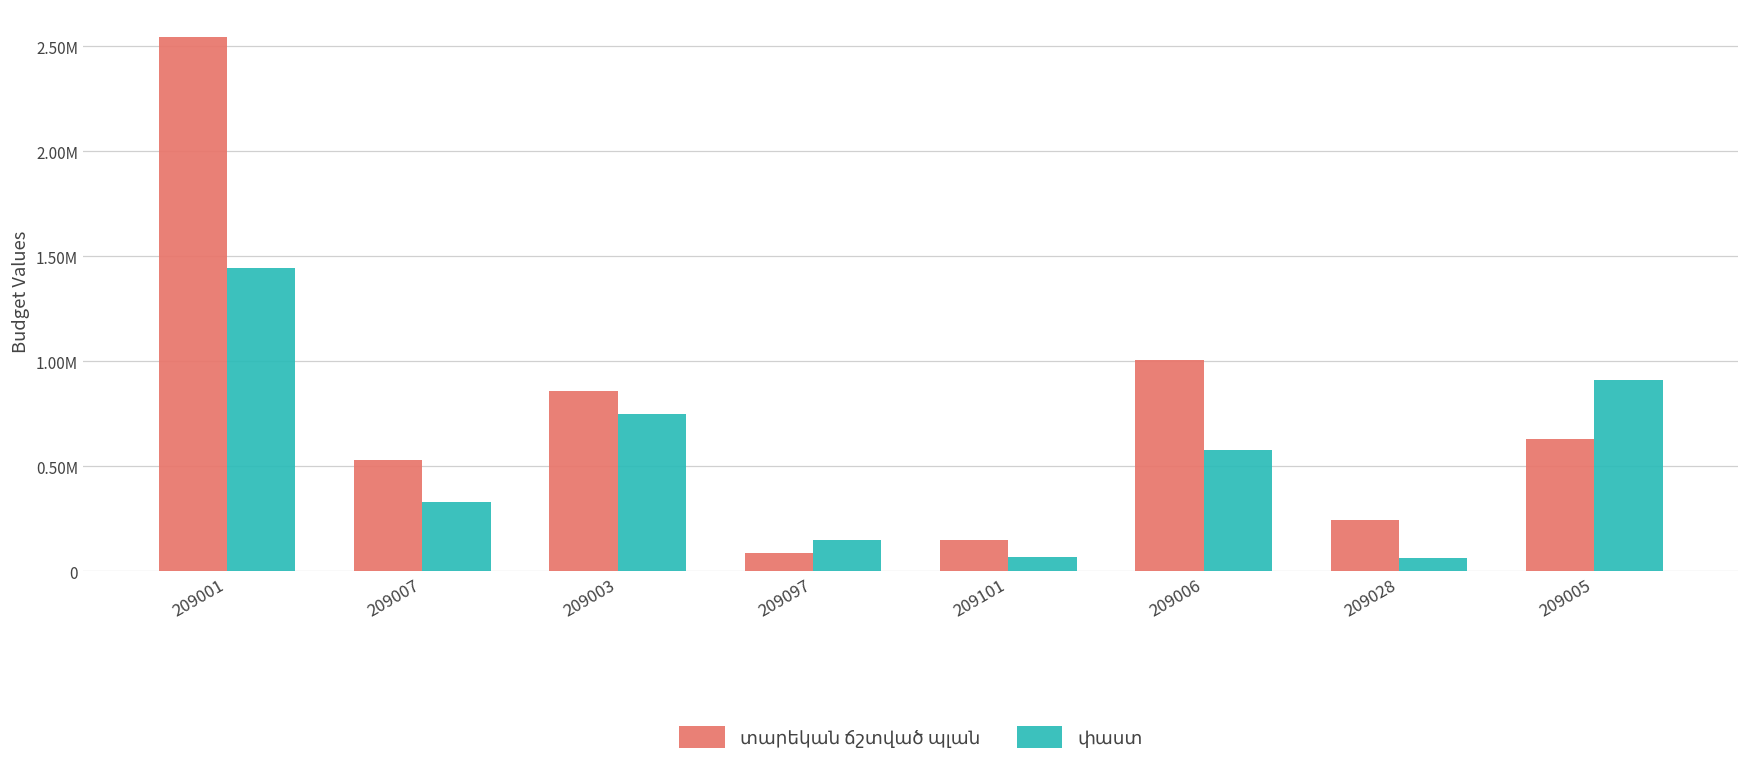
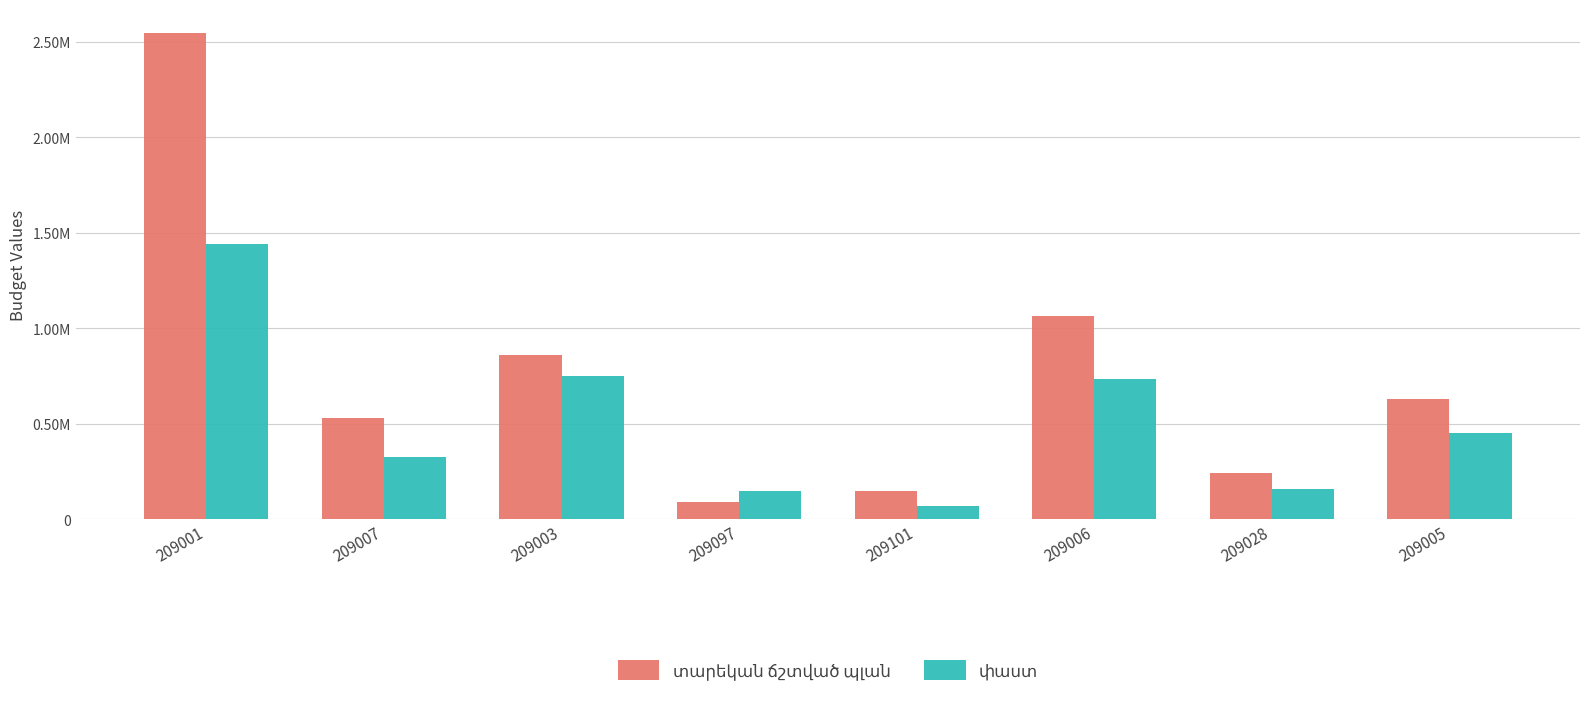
տարեկան ճշտված պլան, 209006: 1000000 -> 1070000
փաստ, 209006: 580000 -> 730000
փաստ, 209028: 60000 -> 160000
փաստ, 209005: 910000 -> 450000
